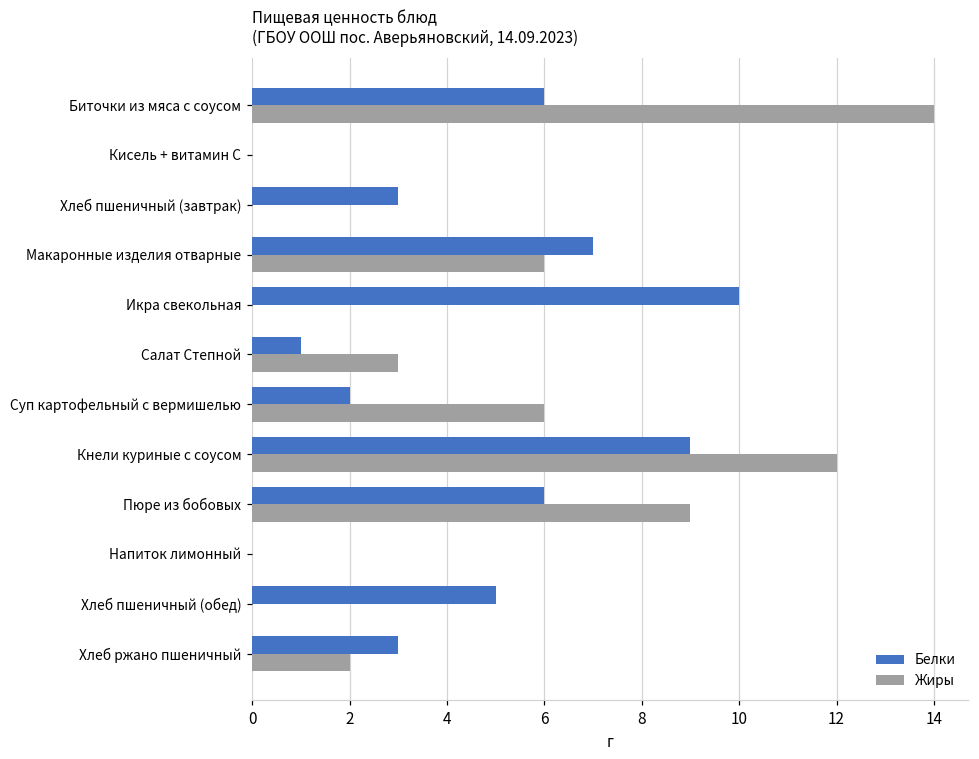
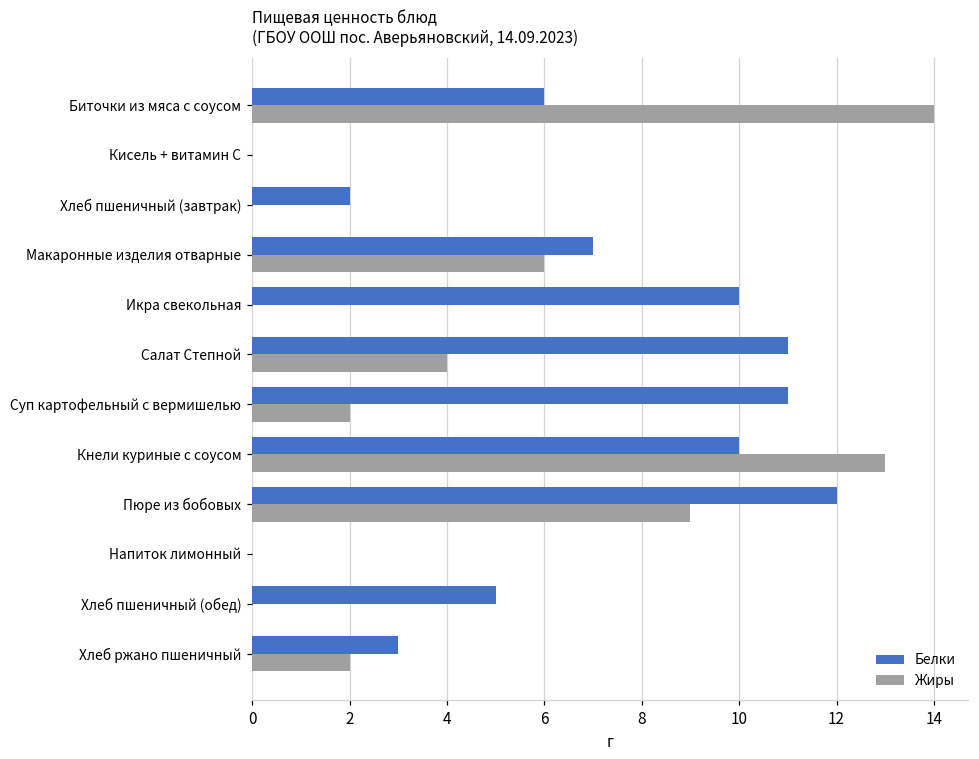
Белки, Хлеб пшеничный (завтрак): 3 -> 2
Белки, Салат Степной: 1 -> 11
Жиры, Салат Степной: 3 -> 4
Белки, Суп картофельный с вермишелью: 2 -> 11
Жиры, Суп картофельный с вермишелью: 6 -> 2
Белки, Кнели куриные с соусом: 9 -> 10
Жиры, Кнели куриные с соусом: 12 -> 13
Белки, Пюре из бобовых: 6 -> 12
